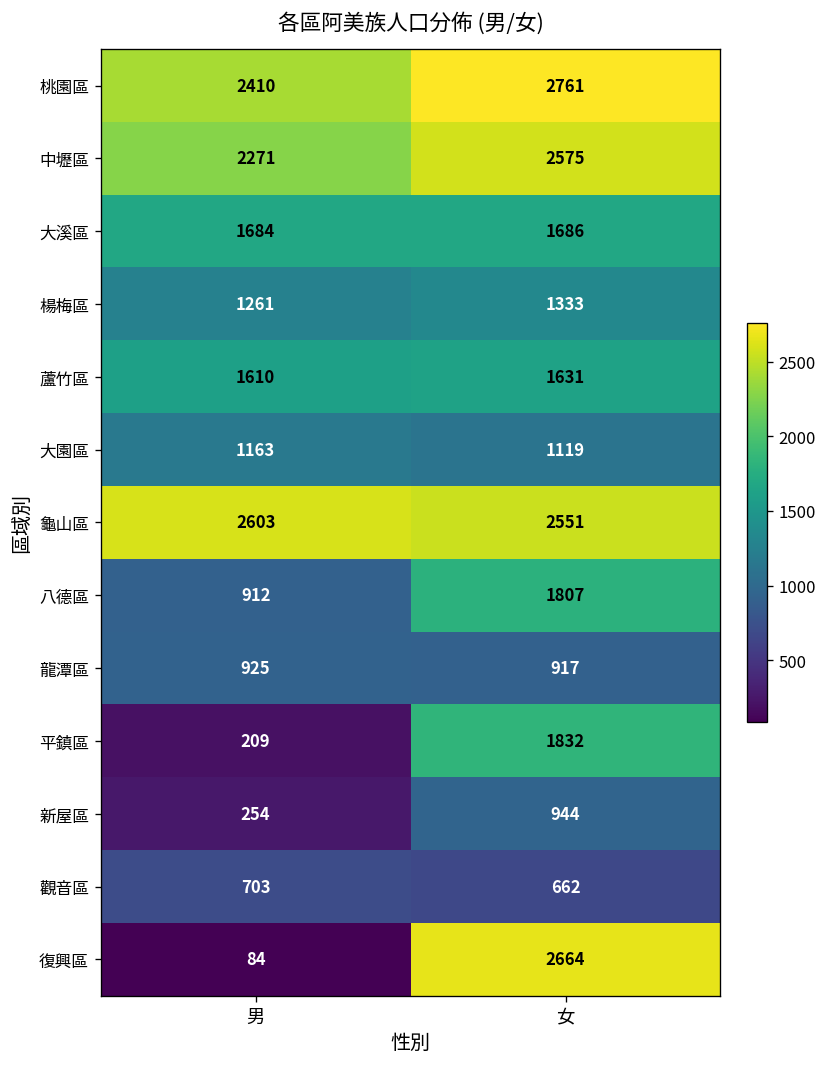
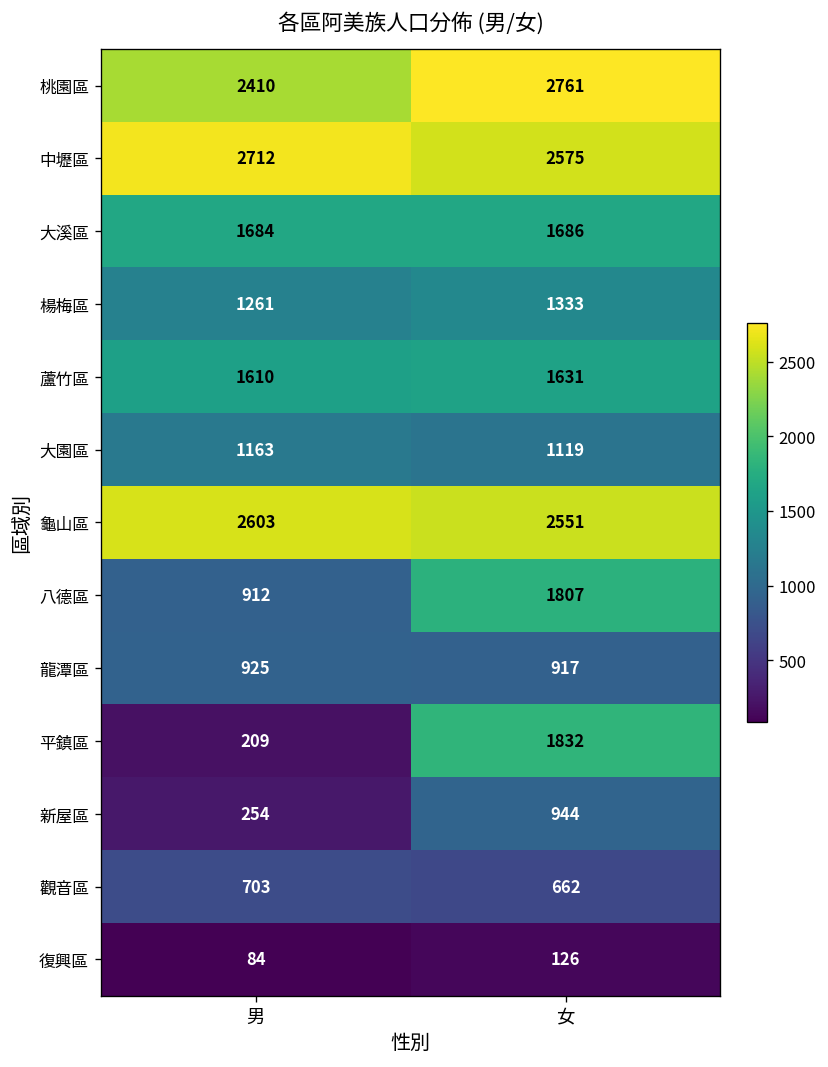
中壢區, 男: 2271 -> 2712
復興區, 女: 2664 -> 126
